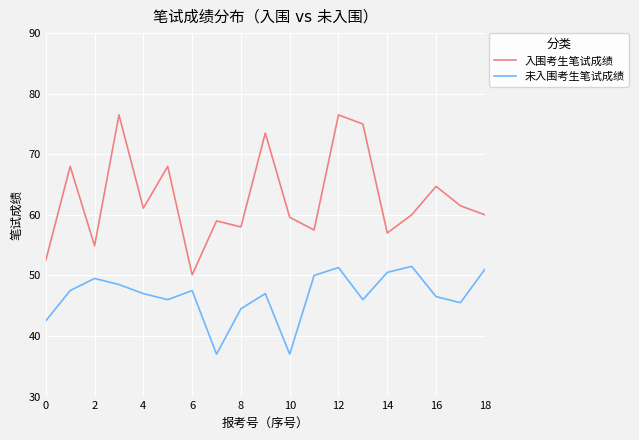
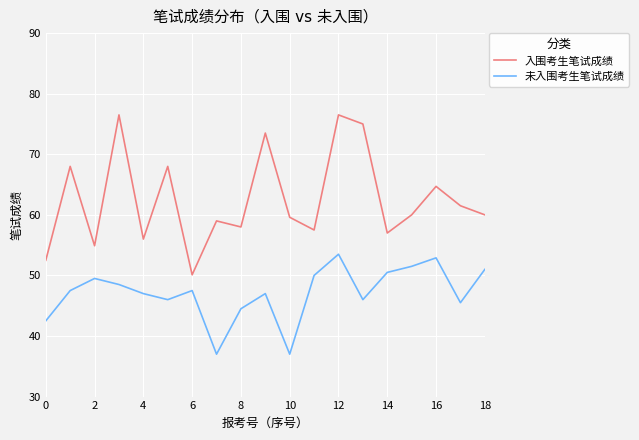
入围考生笔试成绩, 4: 61 -> 56
未入围考生笔试成绩, 12: 51 -> 54
未入围考生笔试成绩, 16: 47 -> 53
